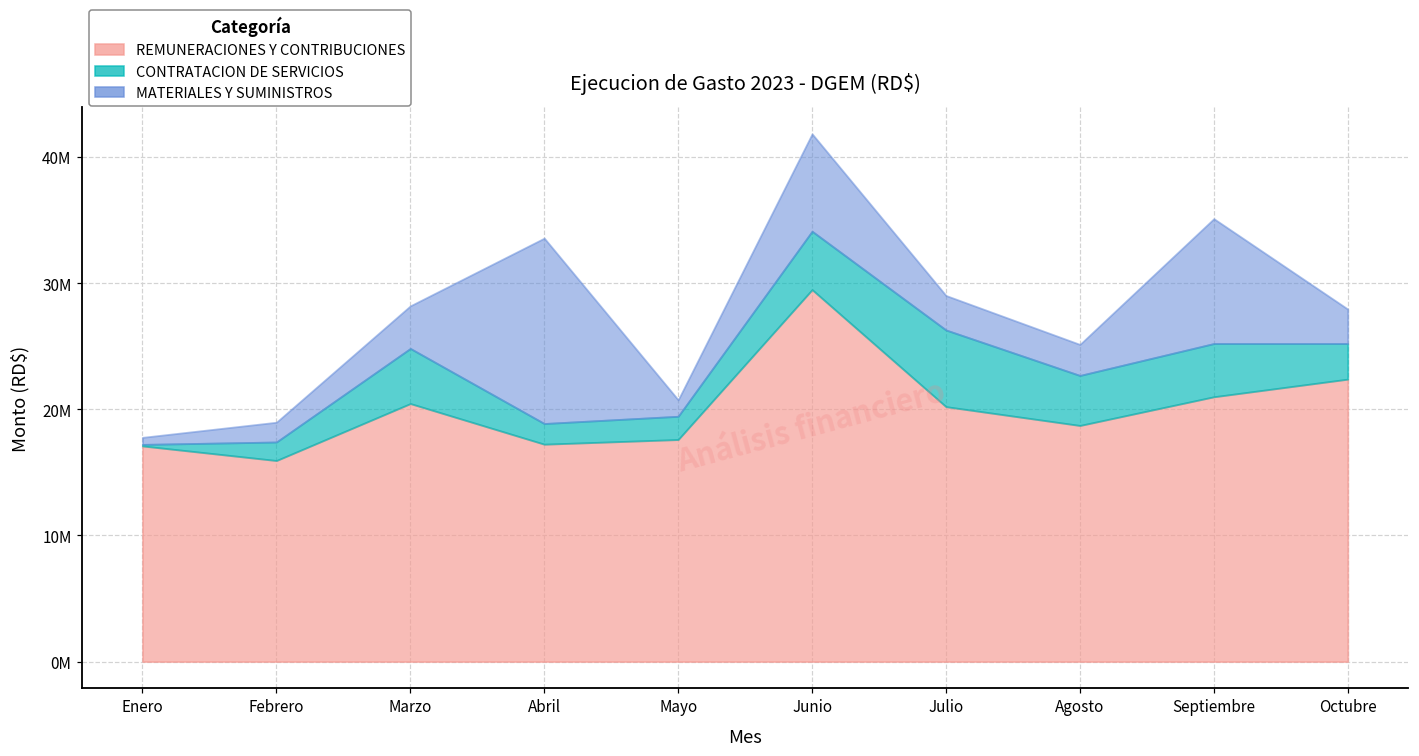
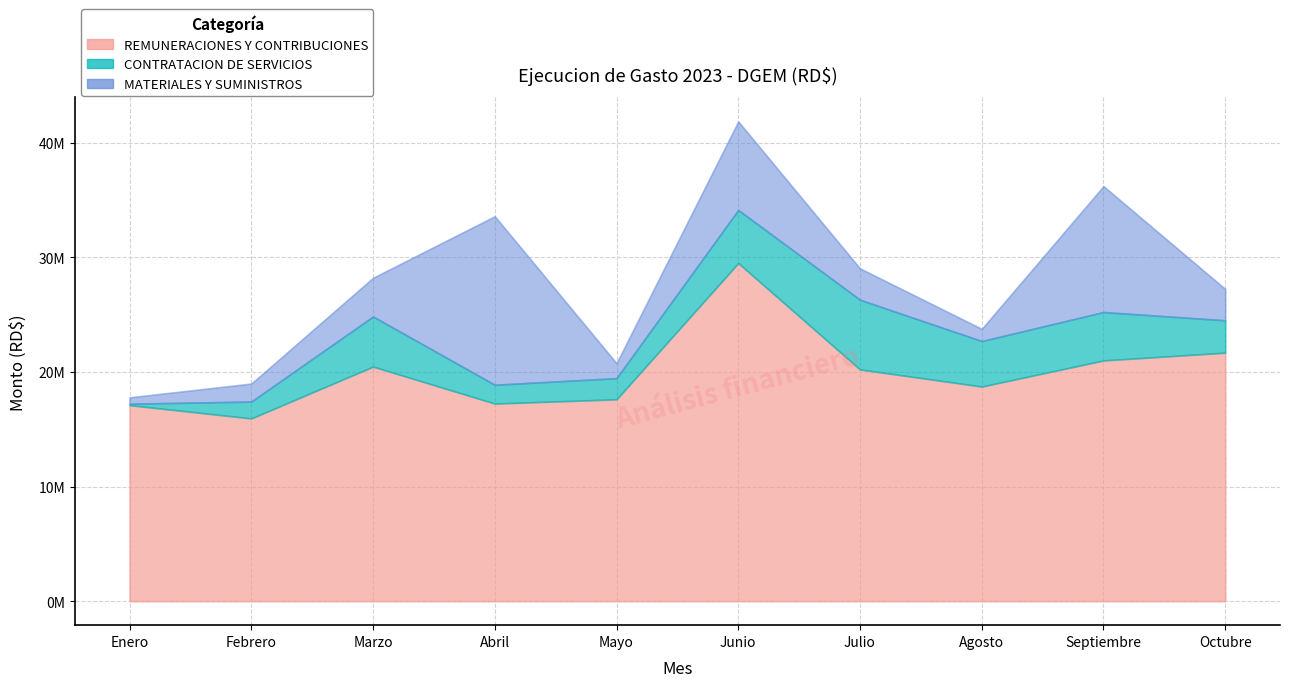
MATERIALES Y SUMINISTROS, Agosto: 2500000 -> 1100000
MATERIALES Y SUMINISTROS, Septiembre: 9900000 -> 11000000
REMUNERACIONES Y CONTRIBUCIONES, Octubre: 22400000 -> 21700000
